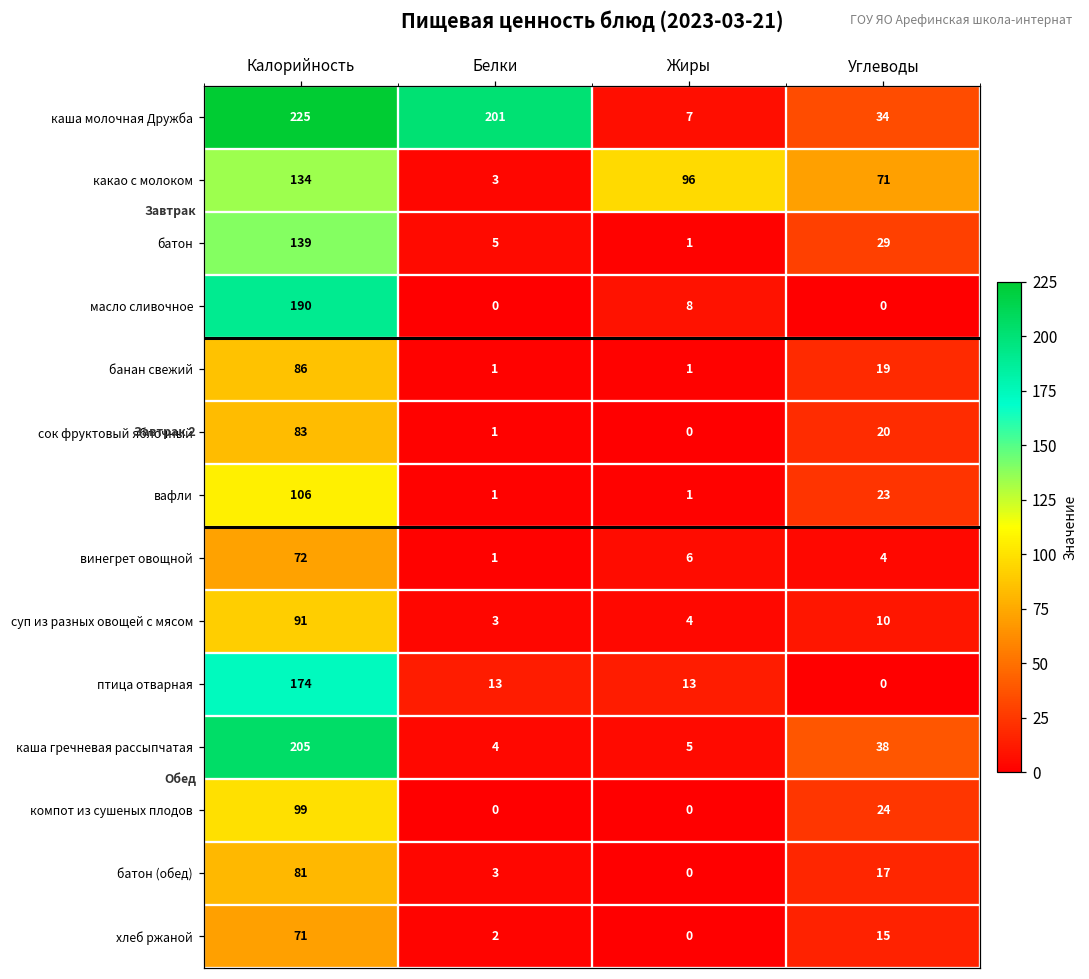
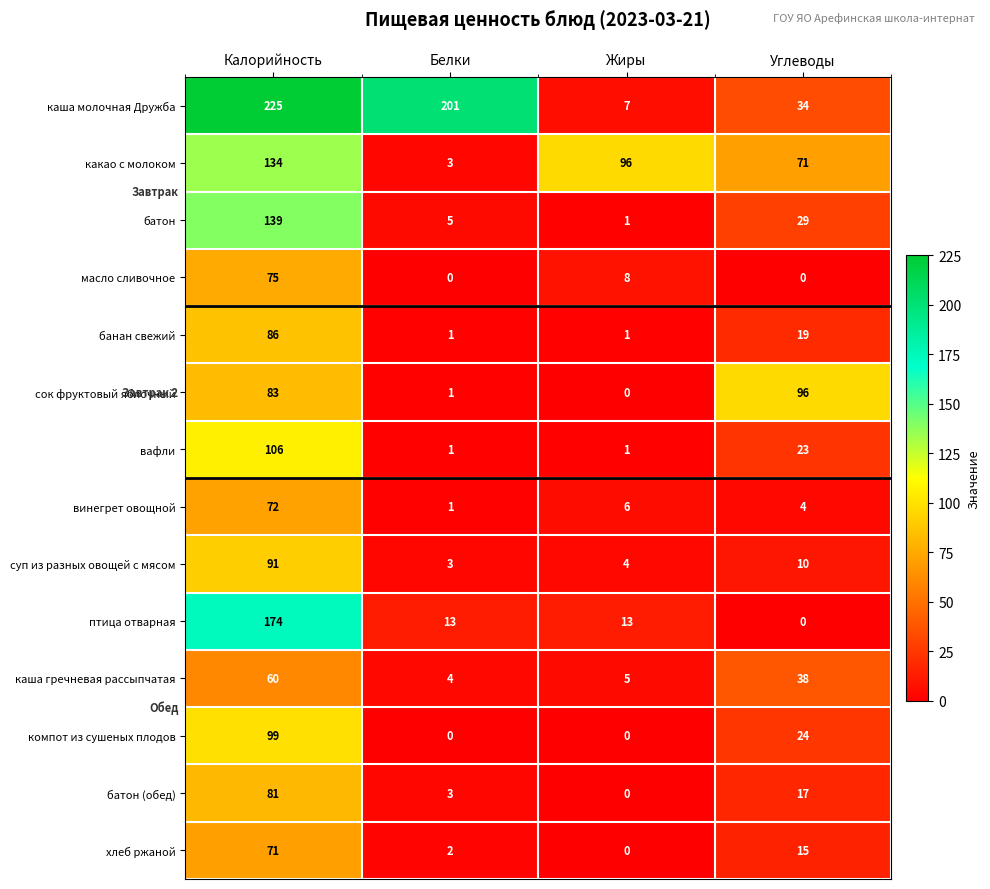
масло сливочное, Калорийность: 190 -> 75
сок фруктовый яблочный, Углеводы: 20 -> 96
каша гречневая рассыпчатая, Калорийность: 205 -> 60
